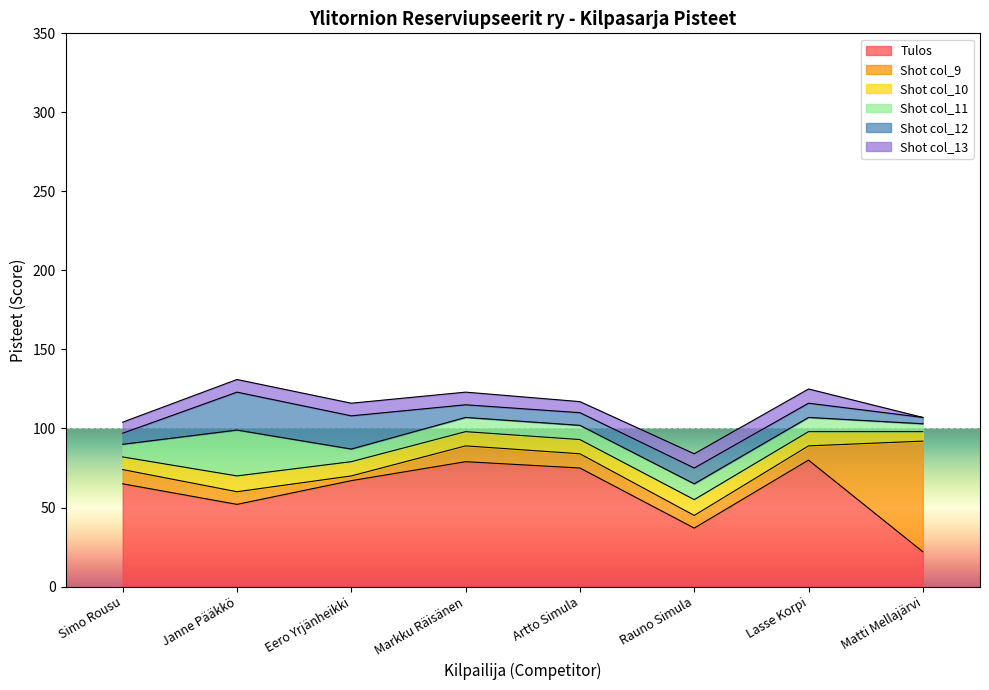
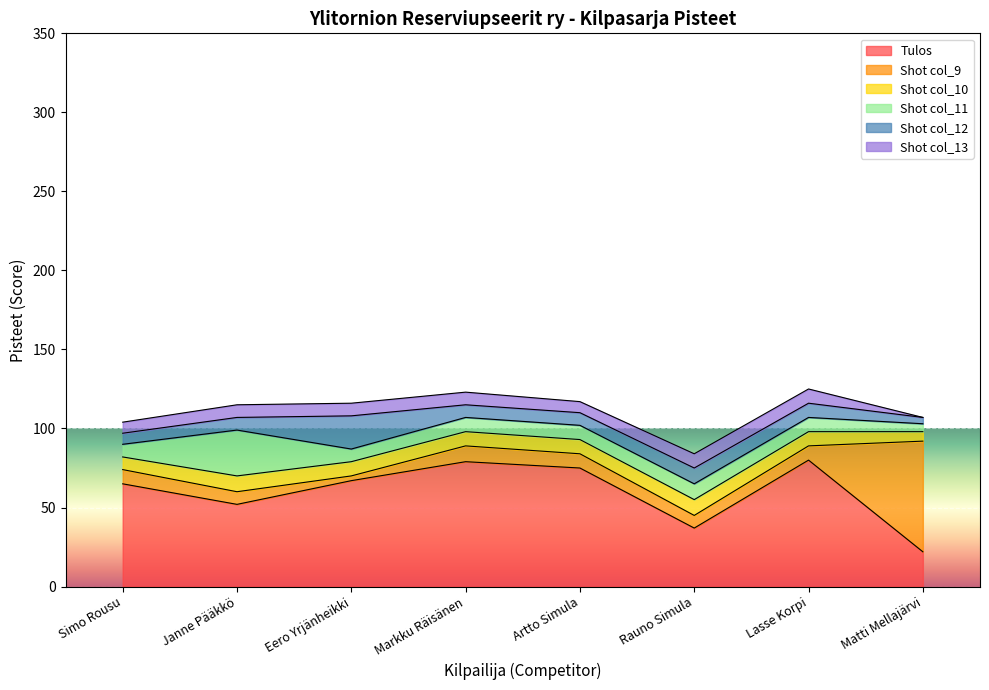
Shot col_12, Janne Pääkkö: 24 -> 8
